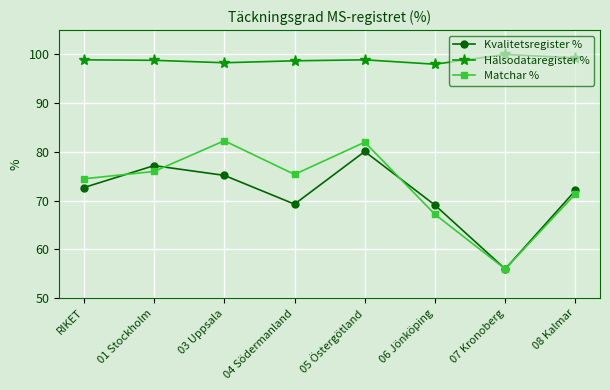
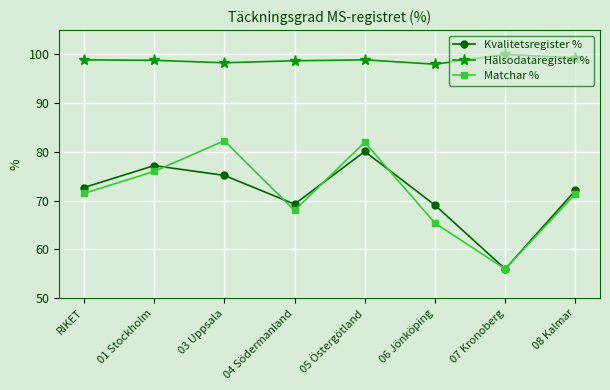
Matchar %, RIKET: 75 -> 72
Matchar %, 04 Södermanland: 75 -> 68
Matchar %, 06 Jönköping: 67 -> 65
